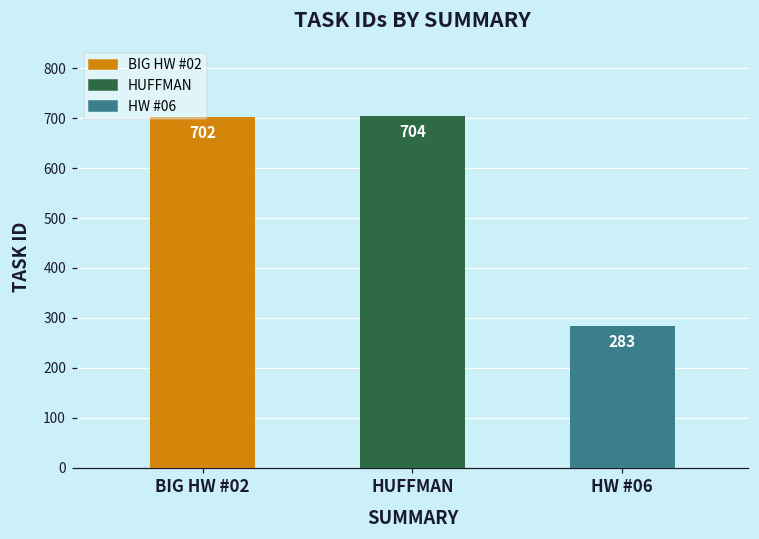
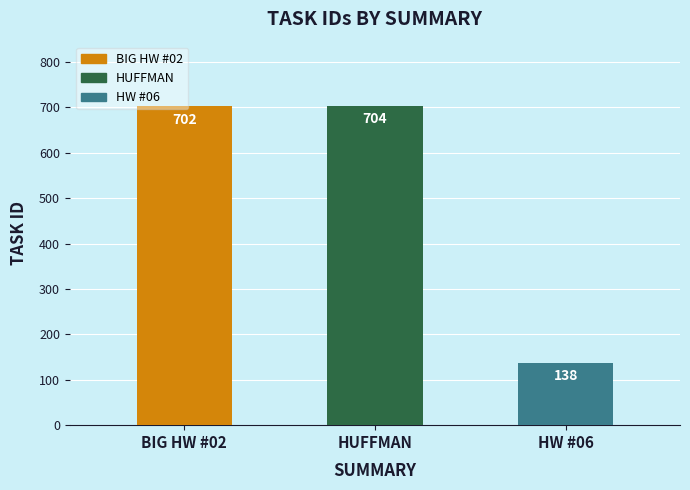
HW #06: 283 -> 138
